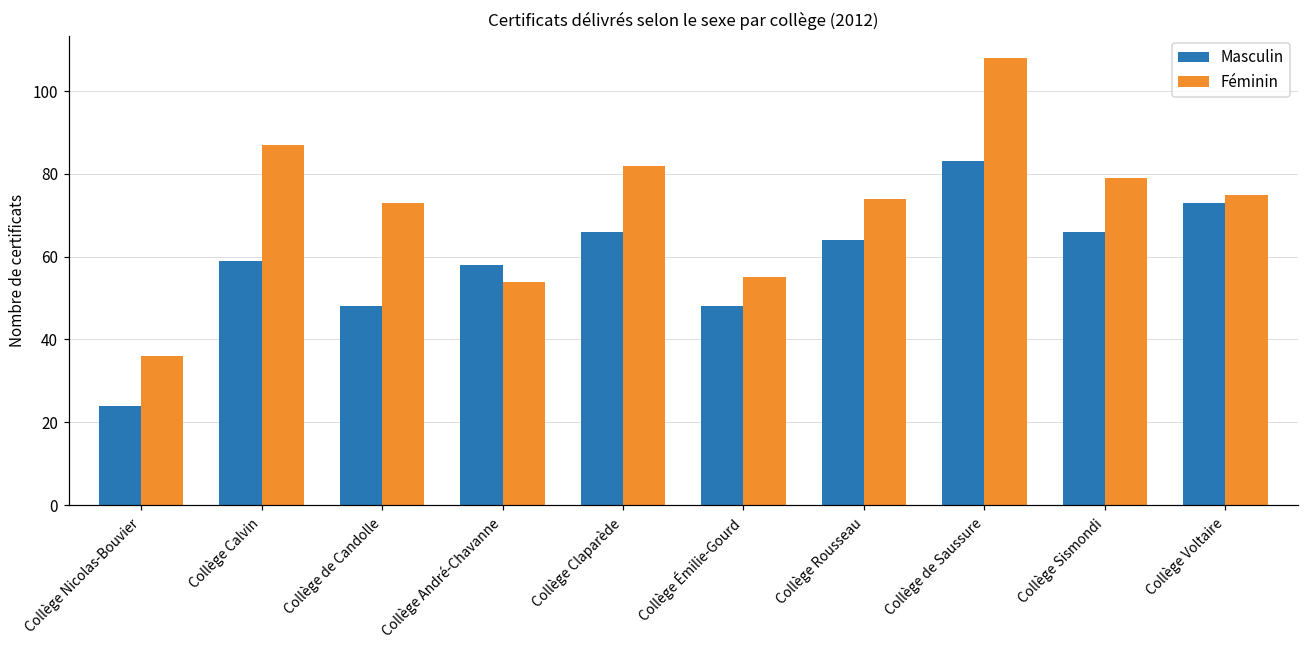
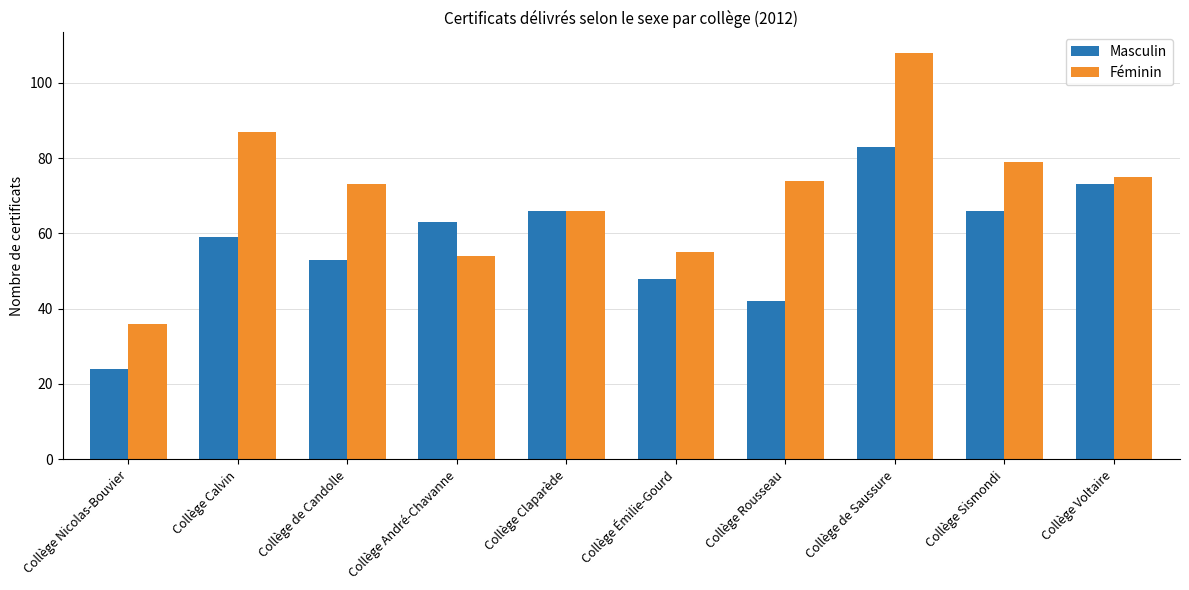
Masculin, Collège de Candolle: 48 -> 53
Masculin, Collège André-Chavanne: 58 -> 63
Féminin, Collège Claparède: 82 -> 66
Masculin, Collège Rousseau: 64 -> 42
